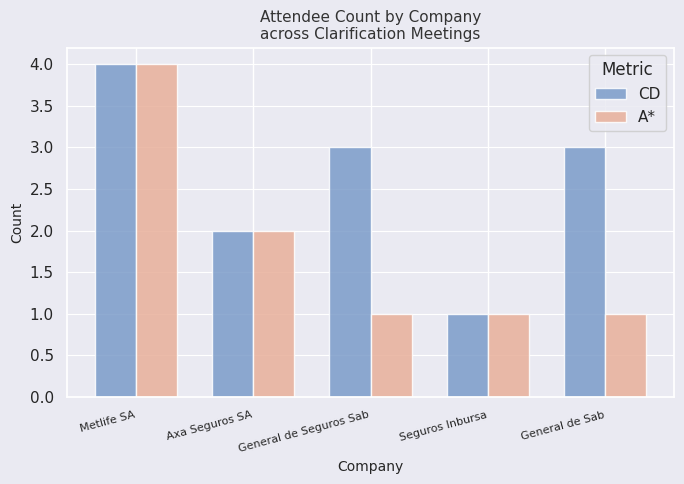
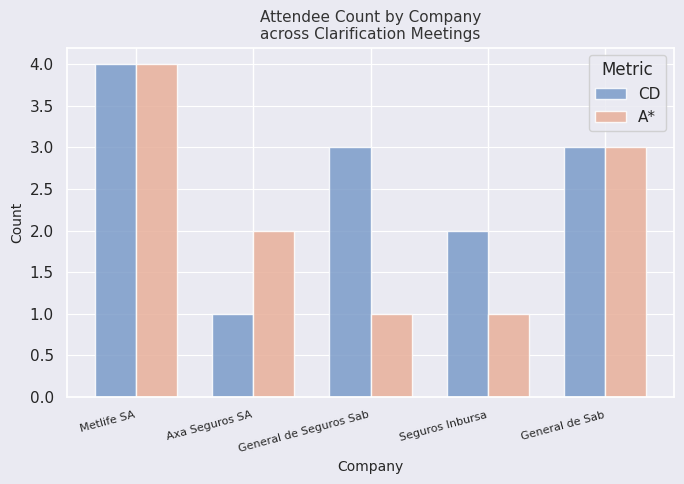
CD, Axa Seguros SA: 2 -> 1
CD, Seguros Inbursa: 1 -> 2
A*, General de Sab: 1 -> 3
